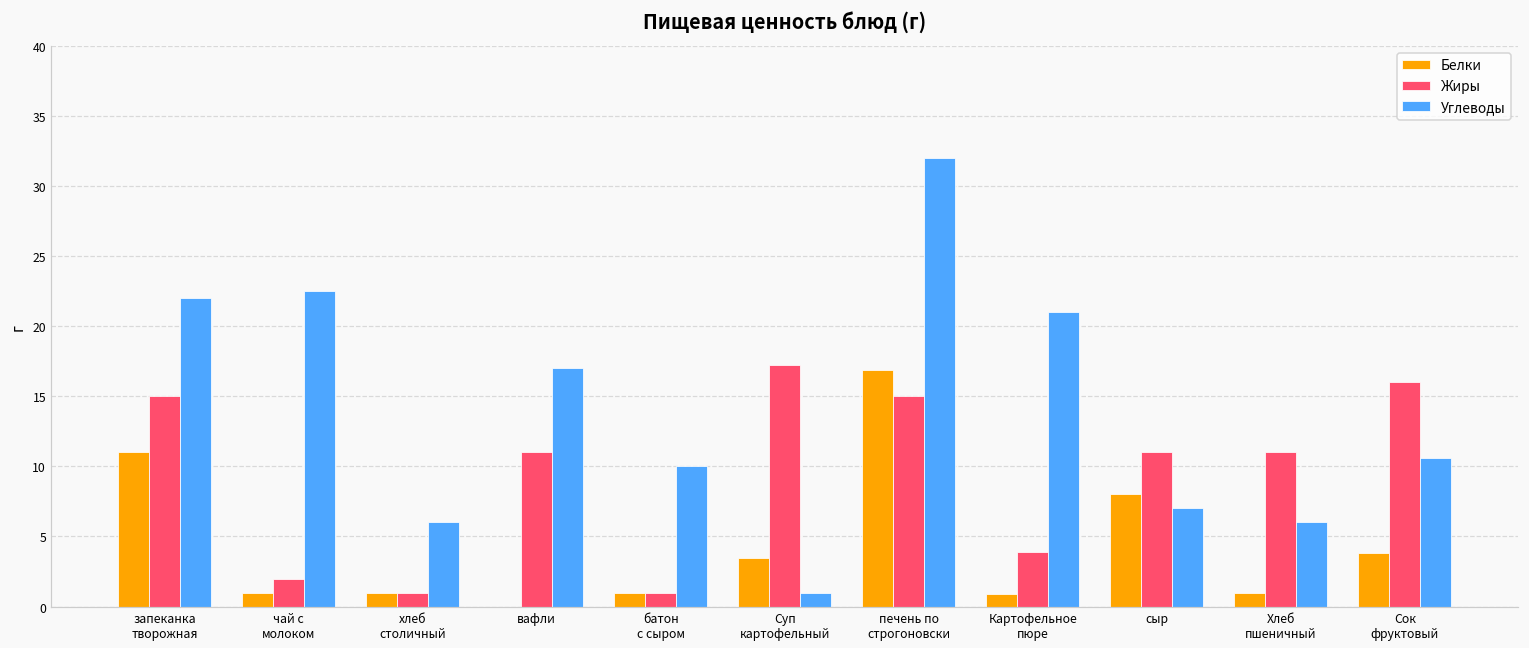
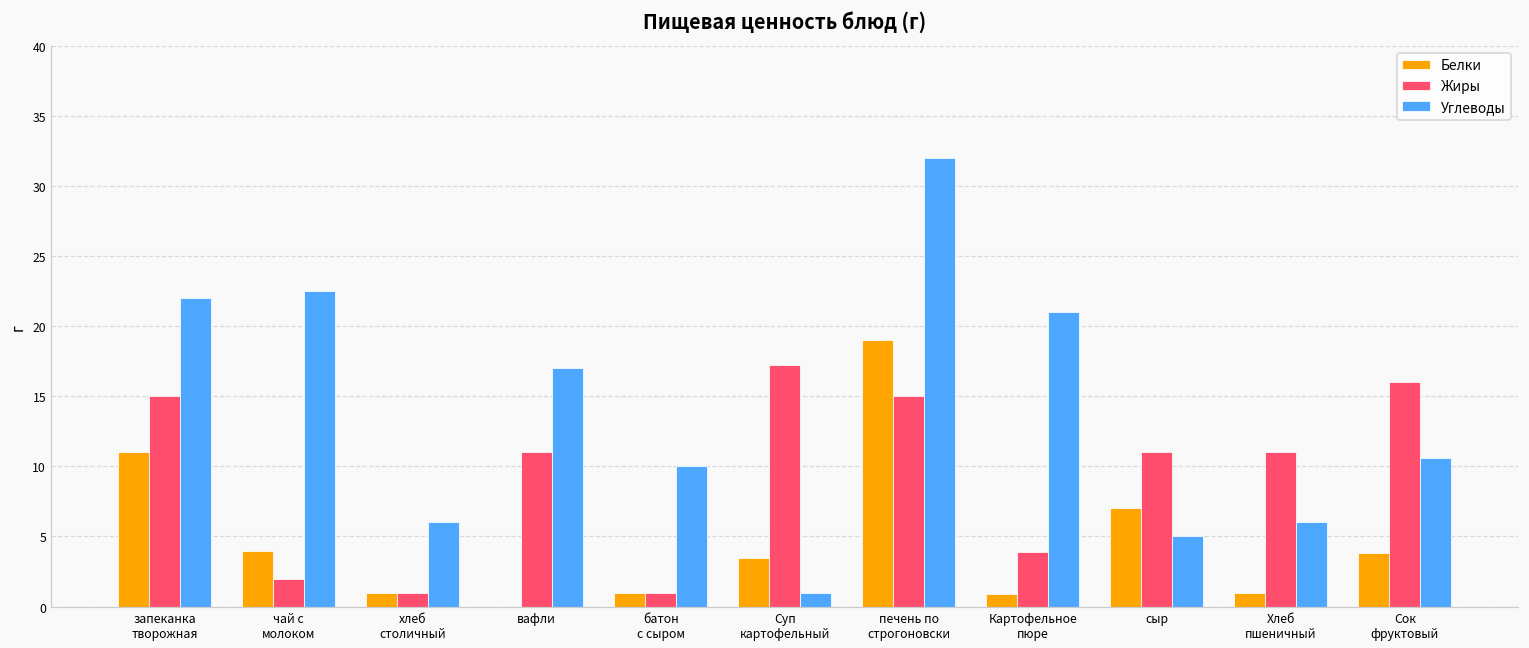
Белки, чай с молоком: 1 -> 4
Белки, печень по строгоновски: 16.9 -> 19.0
Белки, сыр: 8 -> 7
Углеводы, сыр: 7 -> 5
